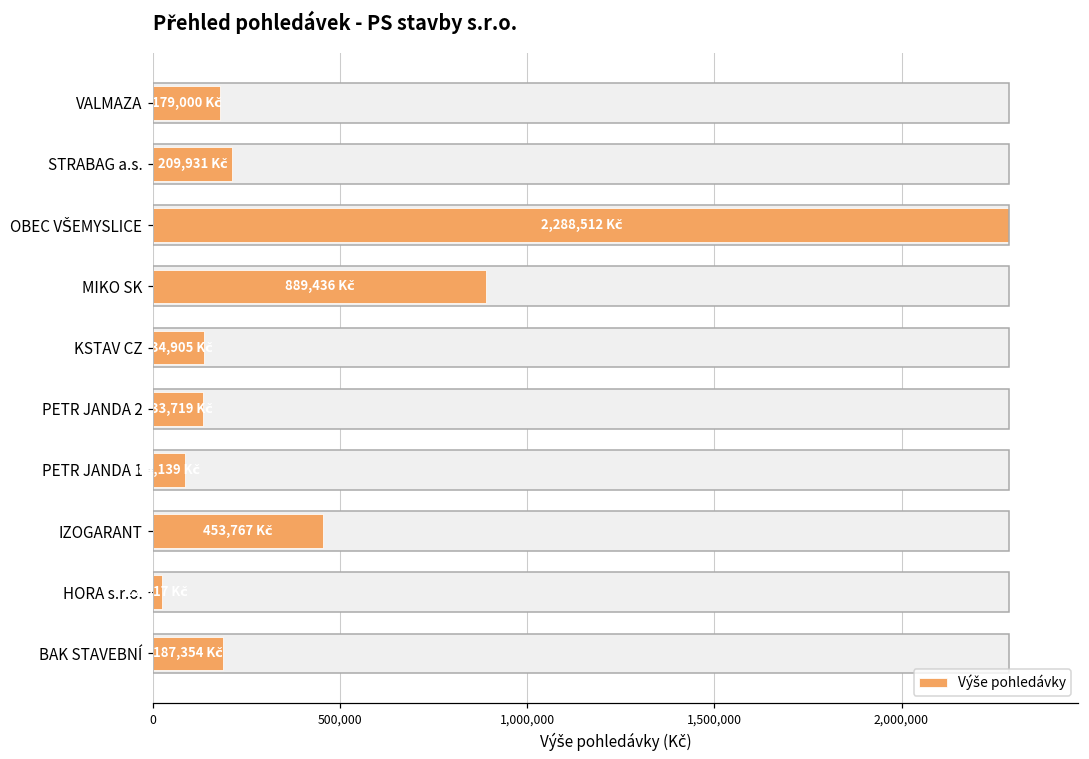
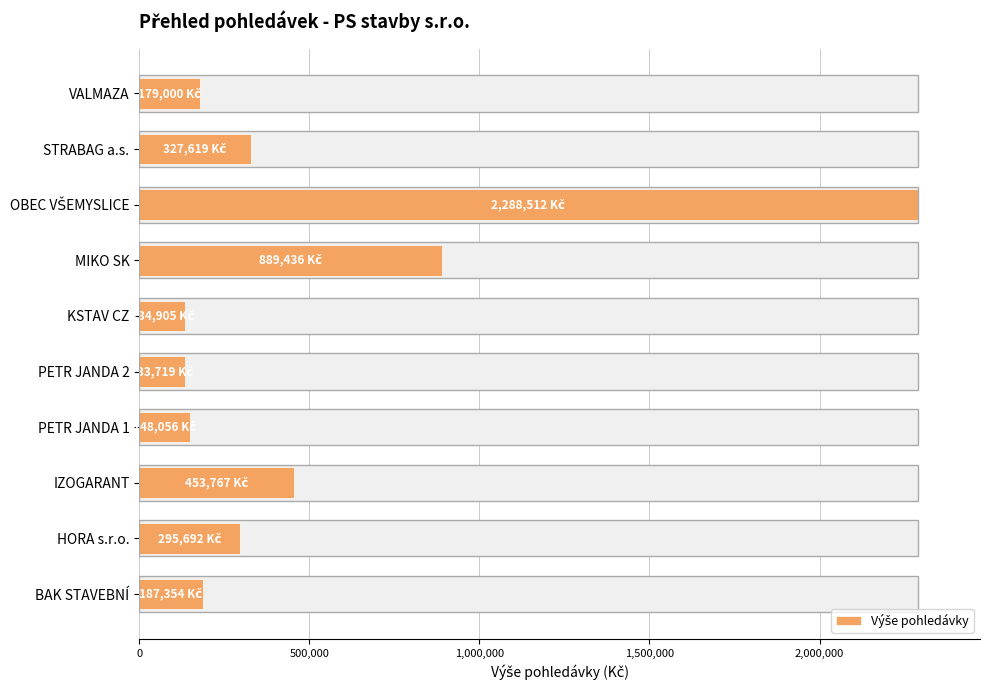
Výše pohledávky, STRABAG a.s.: 209,931 -> 327,619
Výše pohledávky, PETR JANDA 1: 80,000 -> 150,000
Výše pohledávky, HORA s.r.o.: 20,000 -> 300,000
